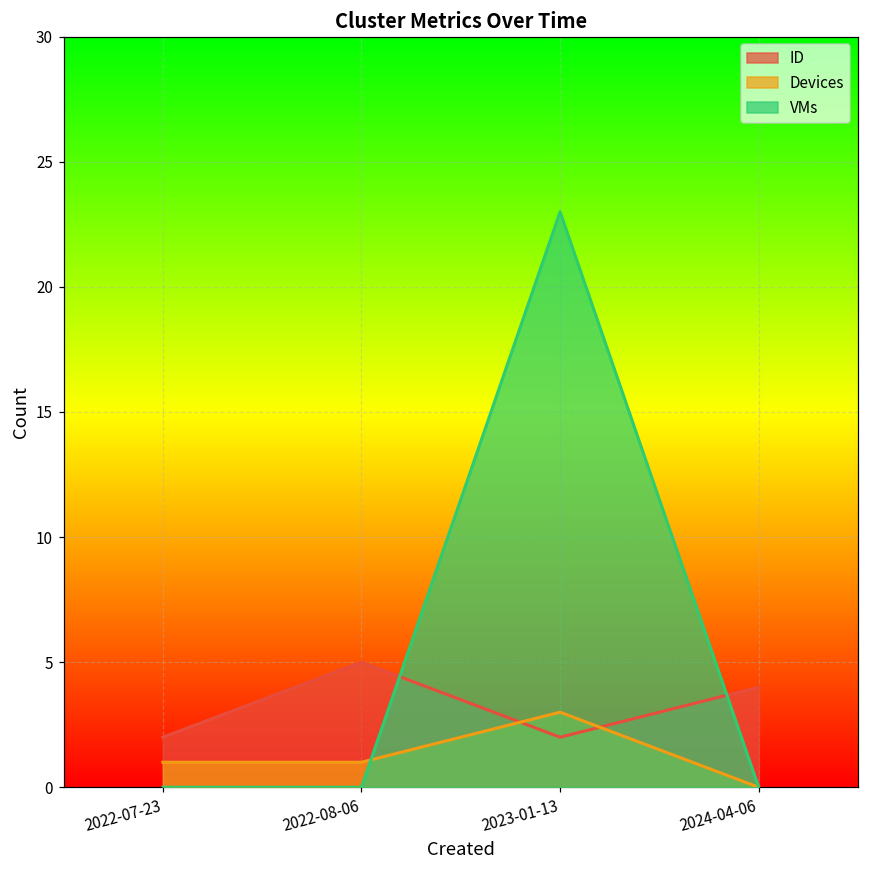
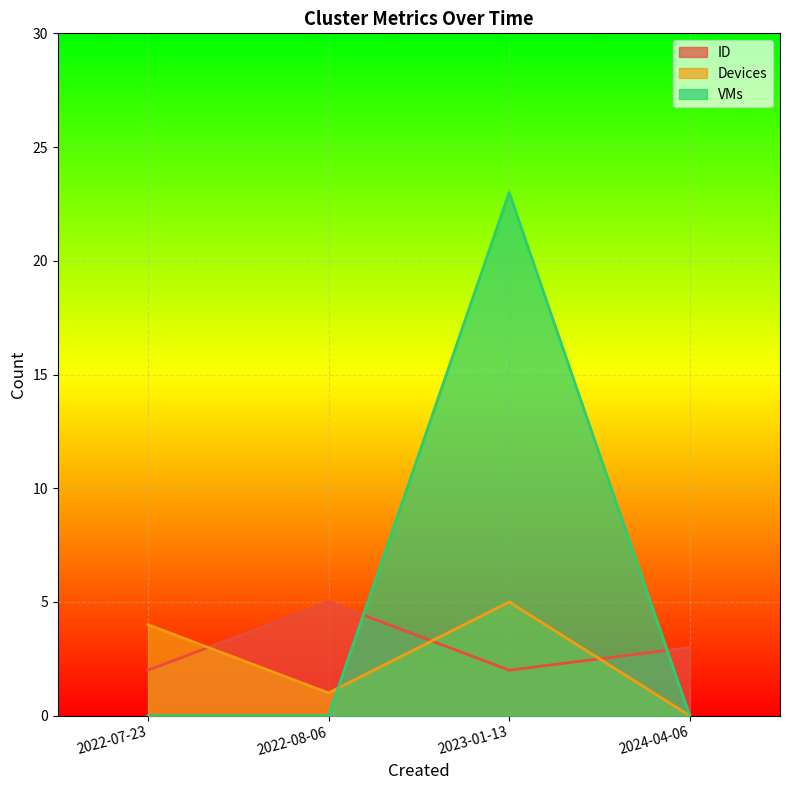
Devices, 2022-07-23: 1 -> 4
Devices, 2023-01-13: 3 -> 5
ID, 2024-04-06: 4 -> 3
